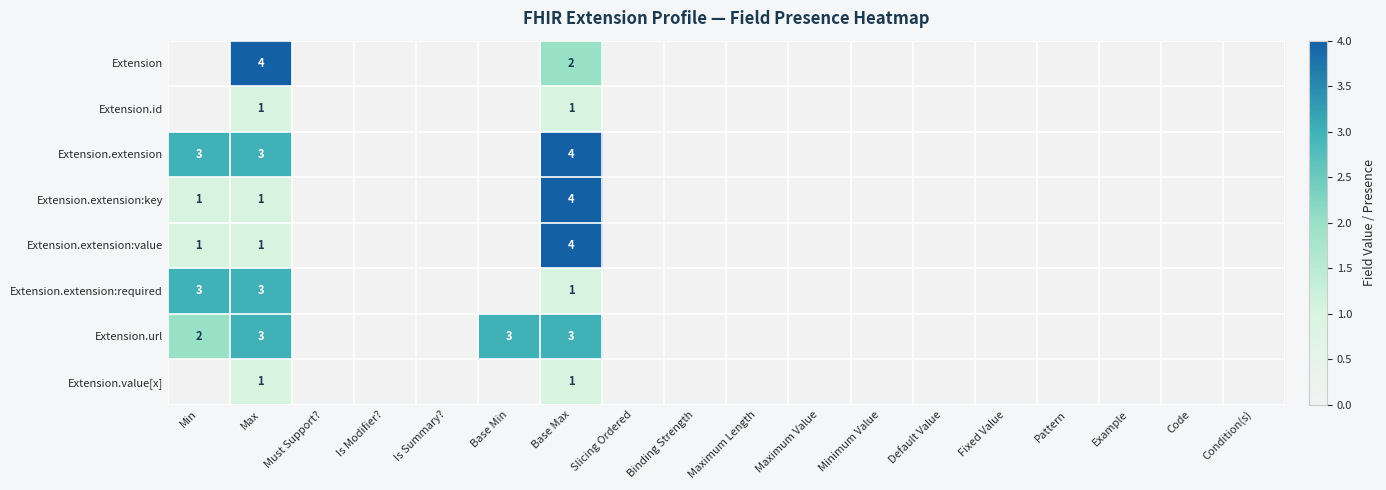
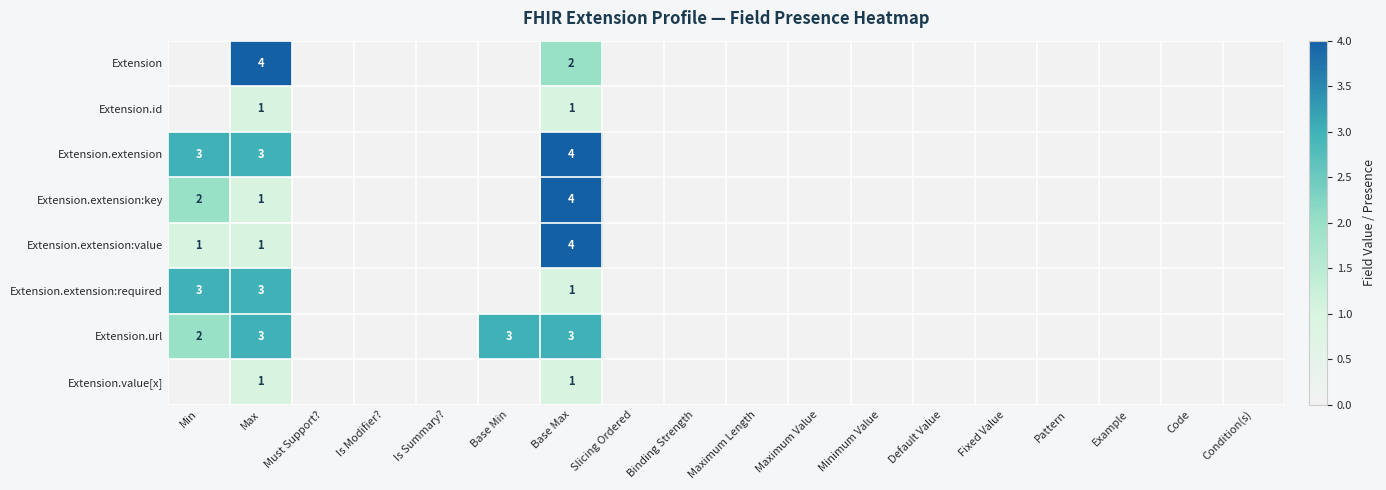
Extension.extension:key, Min: 1 -> 2
